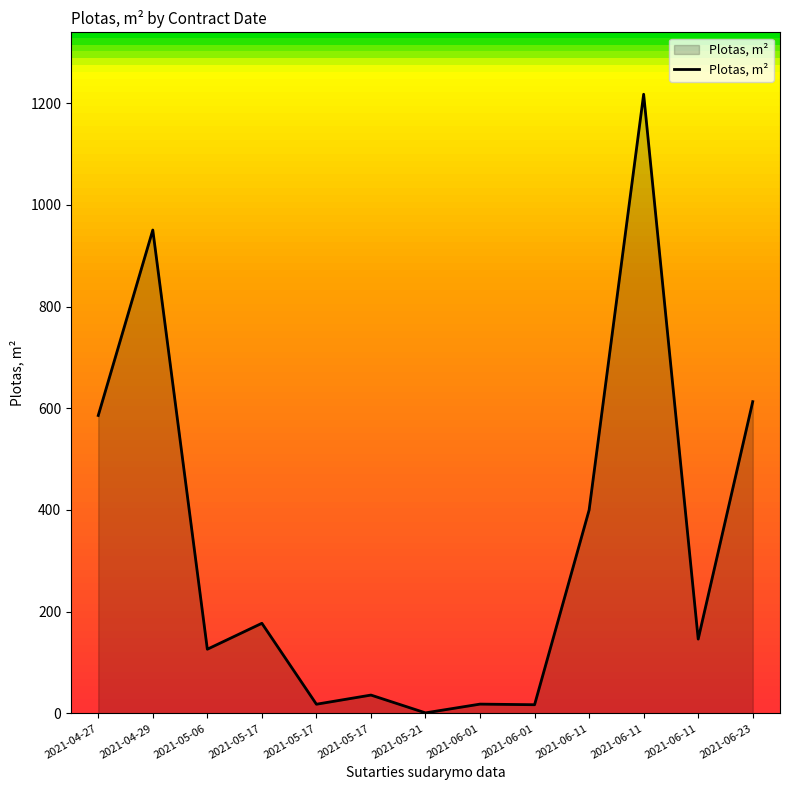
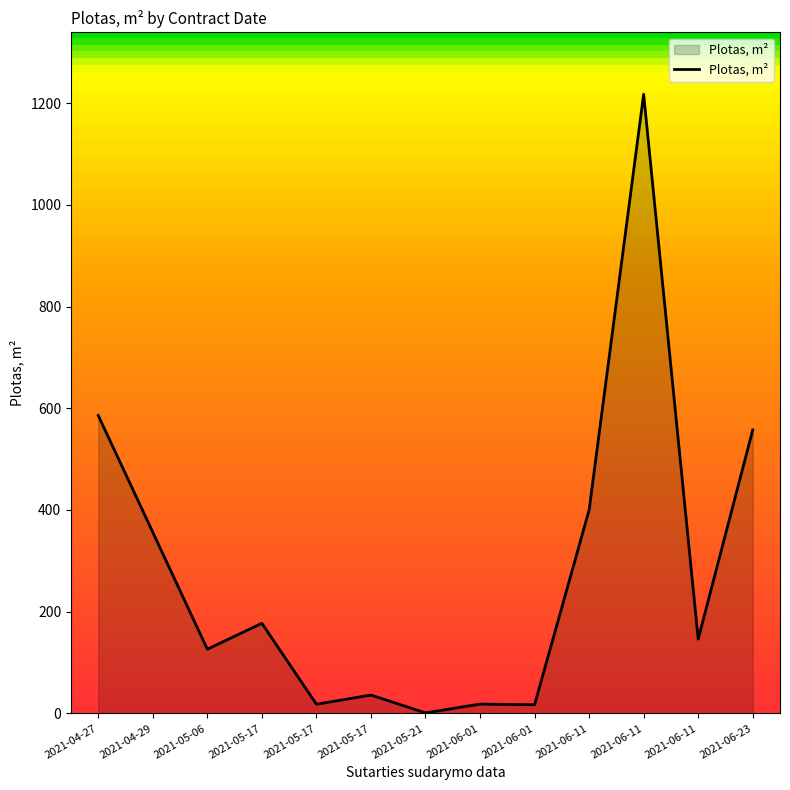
2021-04-29: 950 -> 360
2021-06-23: 610 -> 560
